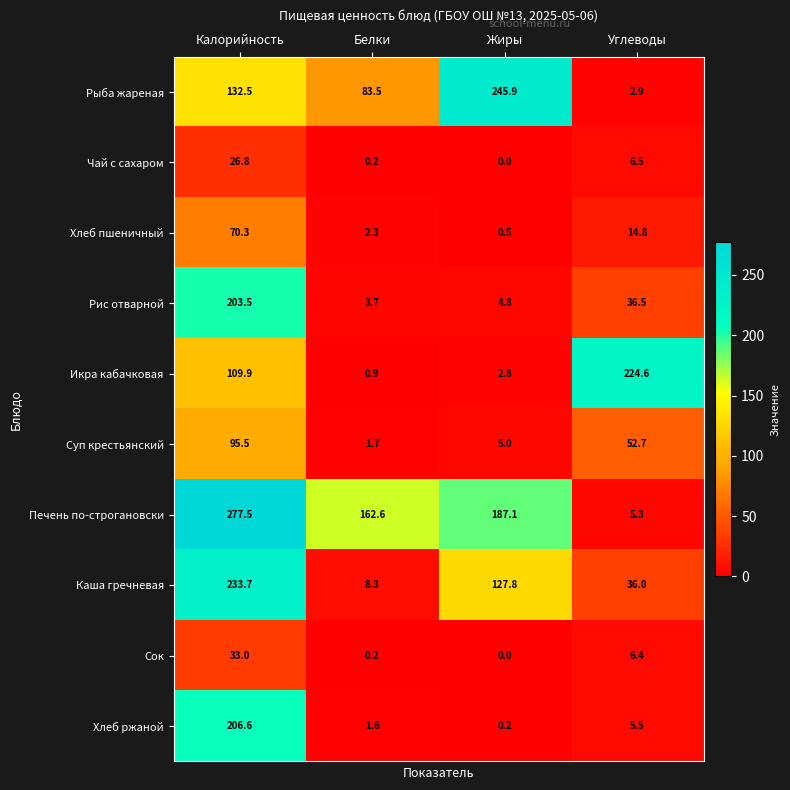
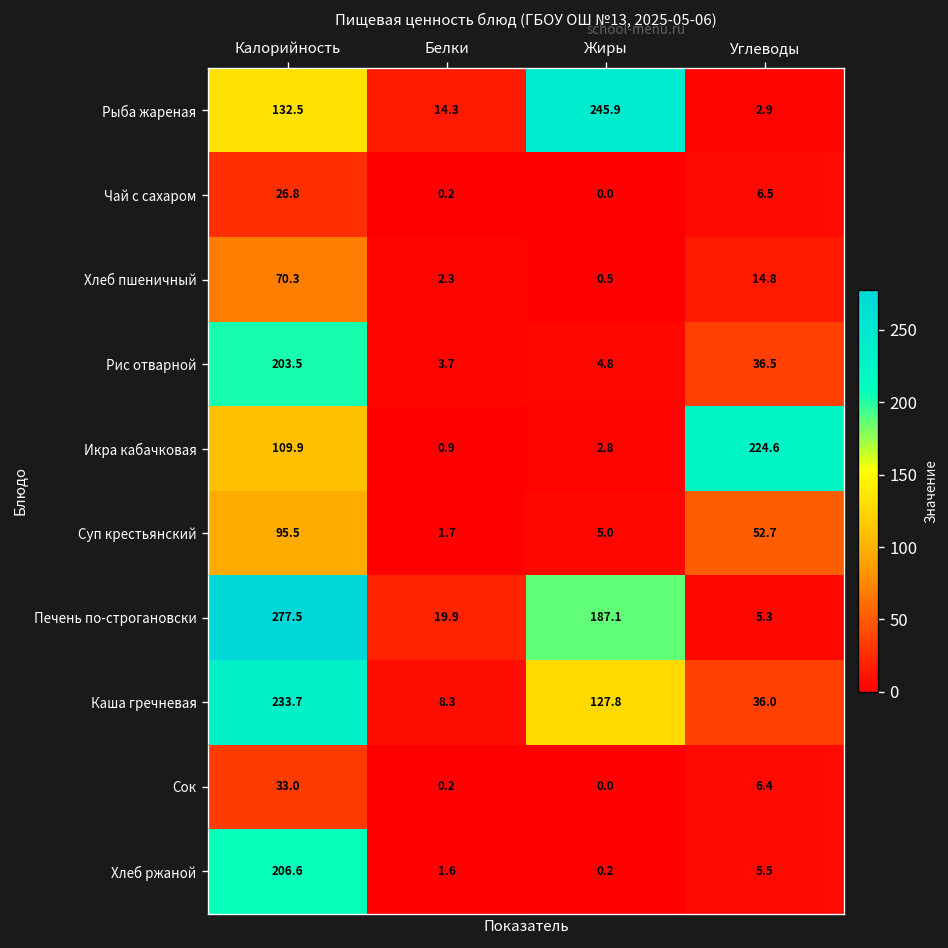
Рыба жареная, Белки: 83.5 -> 14.3
Печень по-строгановски, Белки: 162.6 -> 19.9
